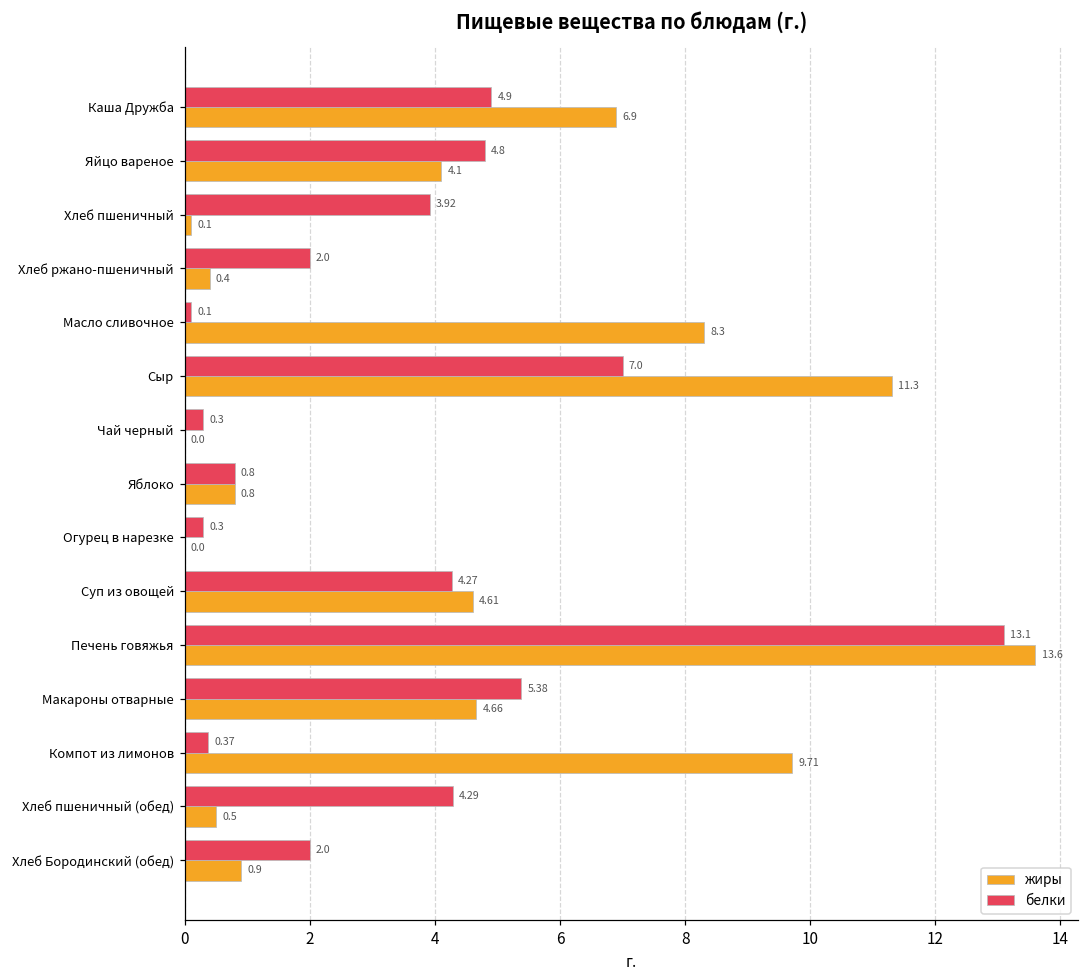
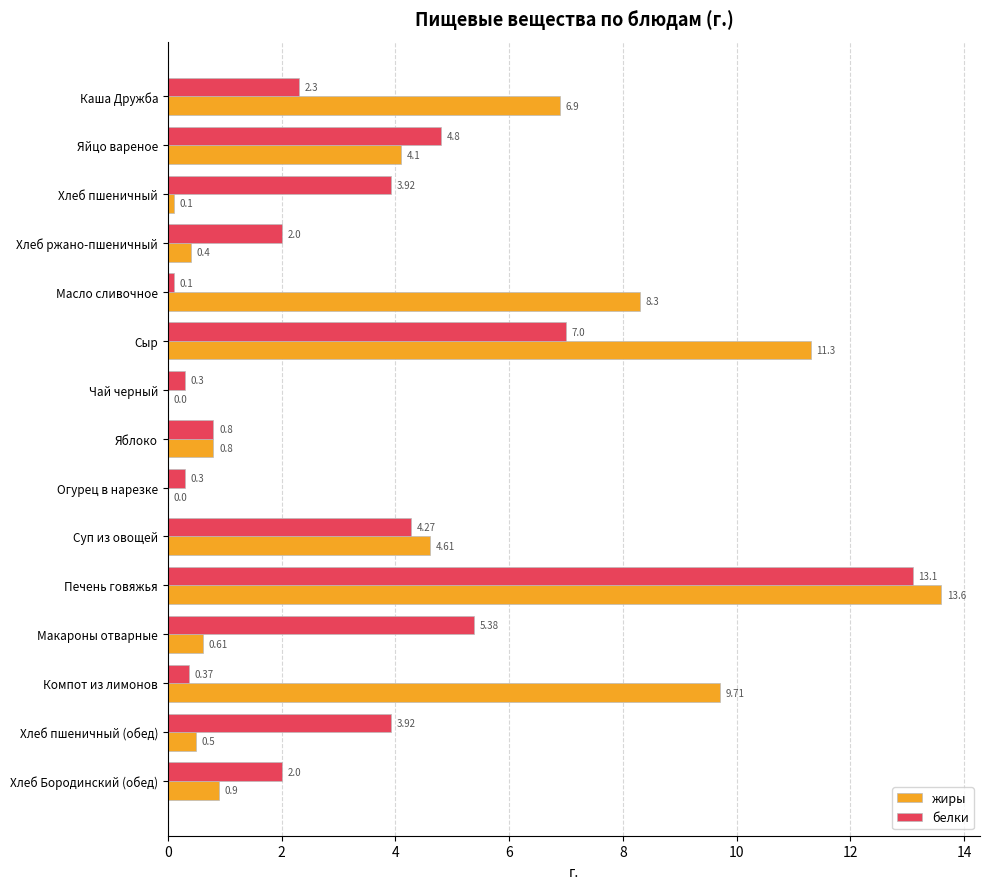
белки, Каша Дружба: 4.9 -> 2.3
жиры, Макароны отварные: 4.66 -> 0.61
белки, Хлеб пшеничный (обед): 4.29 -> 3.92
